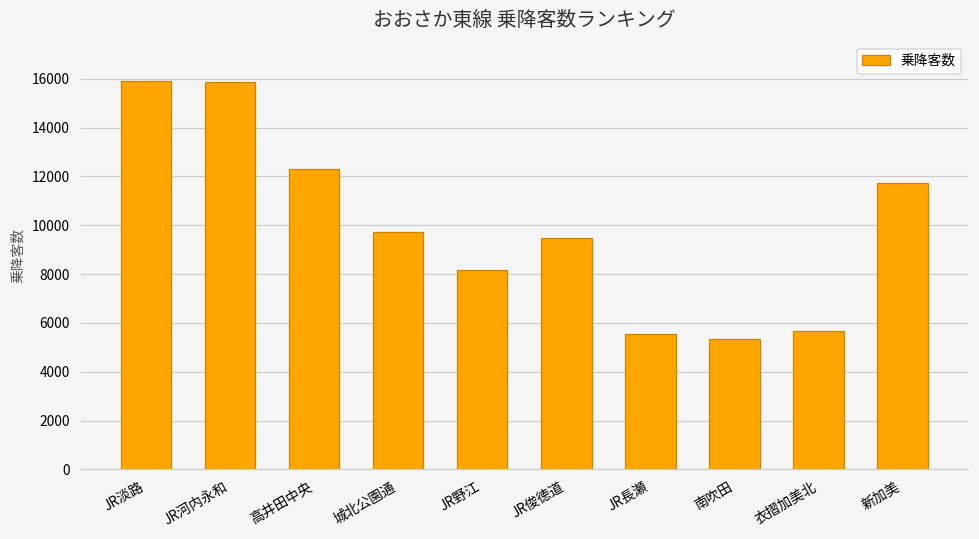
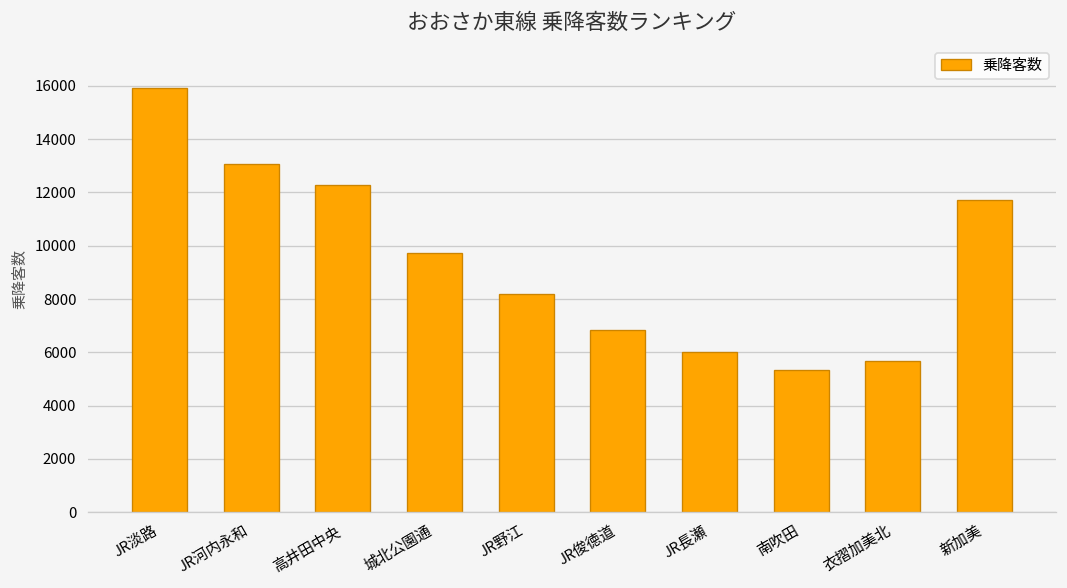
JR河内永和: 15900 -> 13100
JR俊徳道: 9500 -> 6800
JR長瀬: 5600 -> 6000
